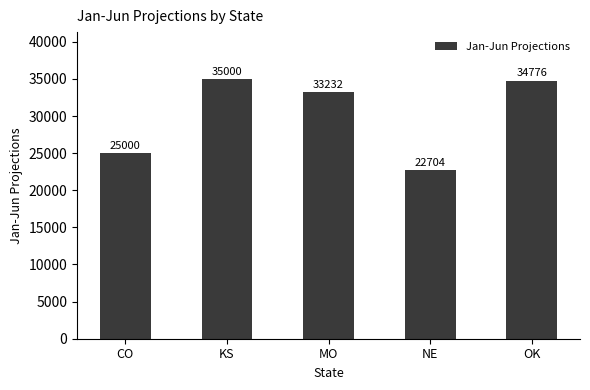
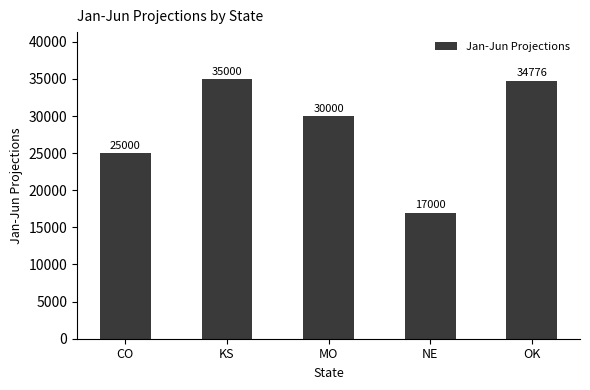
MO: 33232 -> 30000
NE: 22704 -> 17000
